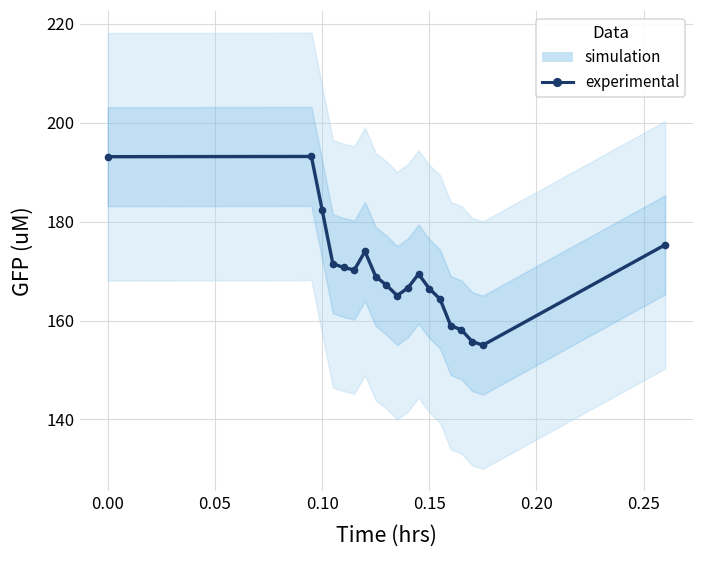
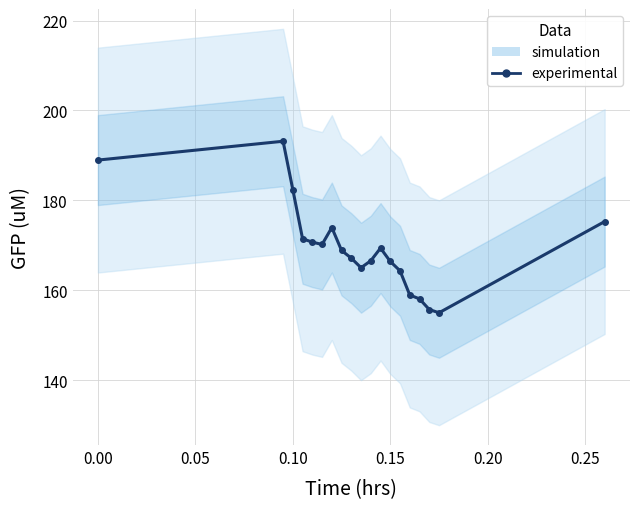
experimental, 0.00: 193 -> 189
